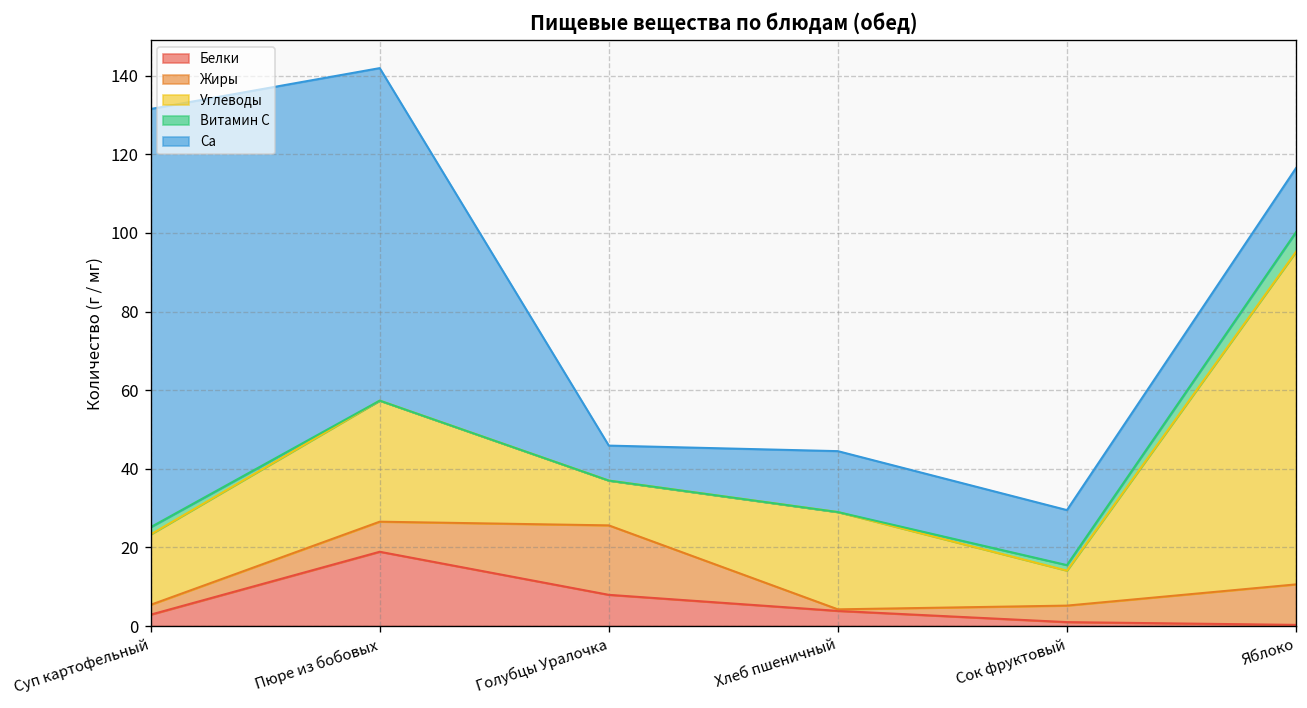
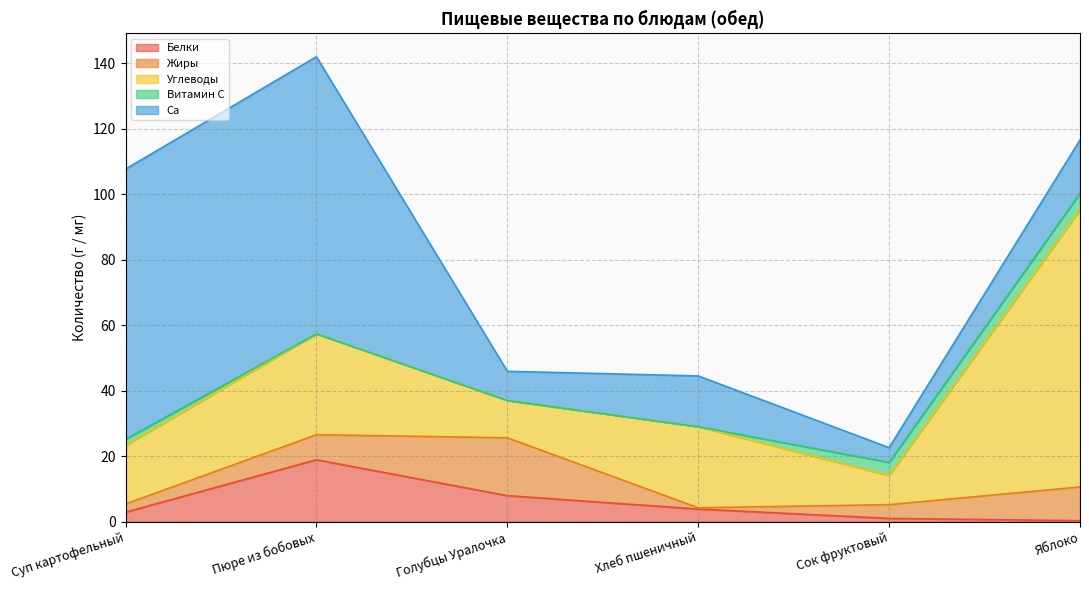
Са, Суп картофельный: 106 -> 83
Витамин С, Сок фруктовый: 1 -> 4
Са, Сок фруктовый: 14 -> 5
